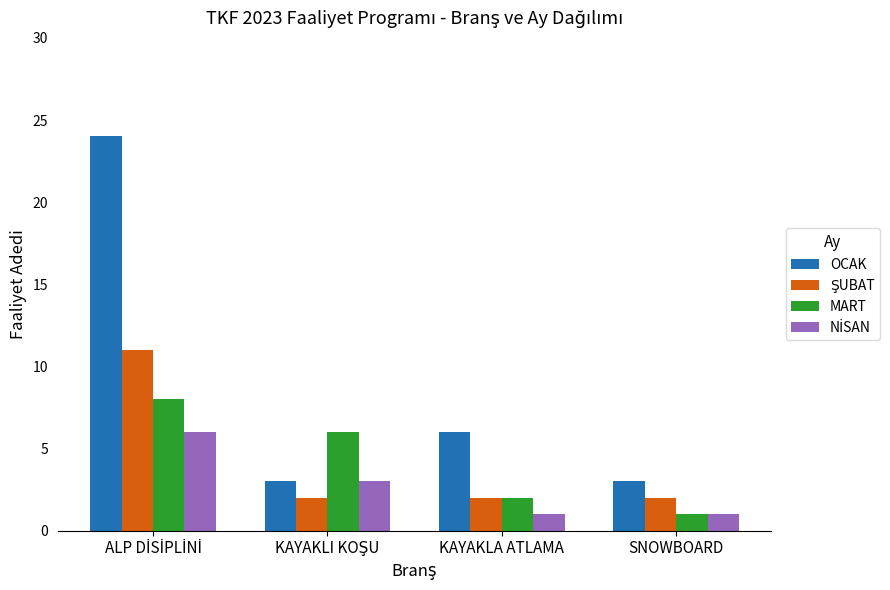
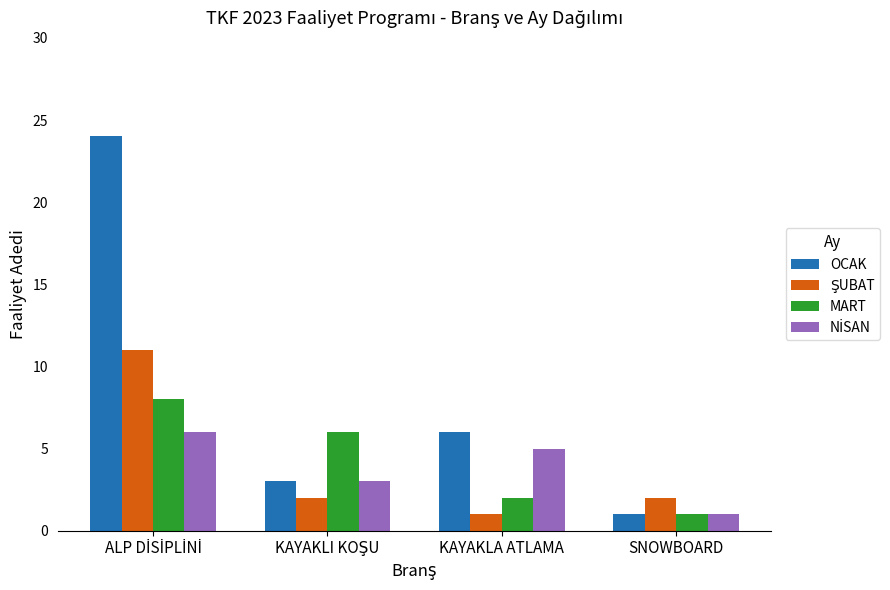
ŞUBAT, KAYAKLA ATLAMA: 2 -> 1
NİSAN, KAYAKLA ATLAMA: 1 -> 5
OCAK, SNOWBOARD: 3 -> 1
